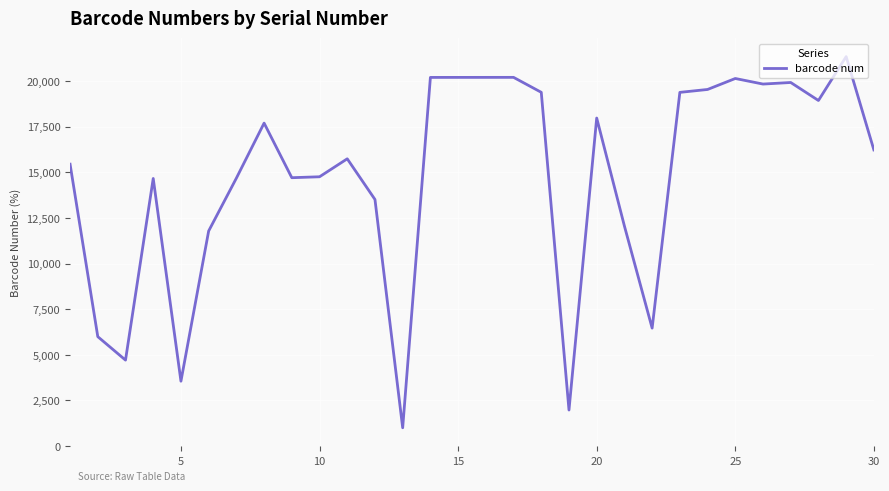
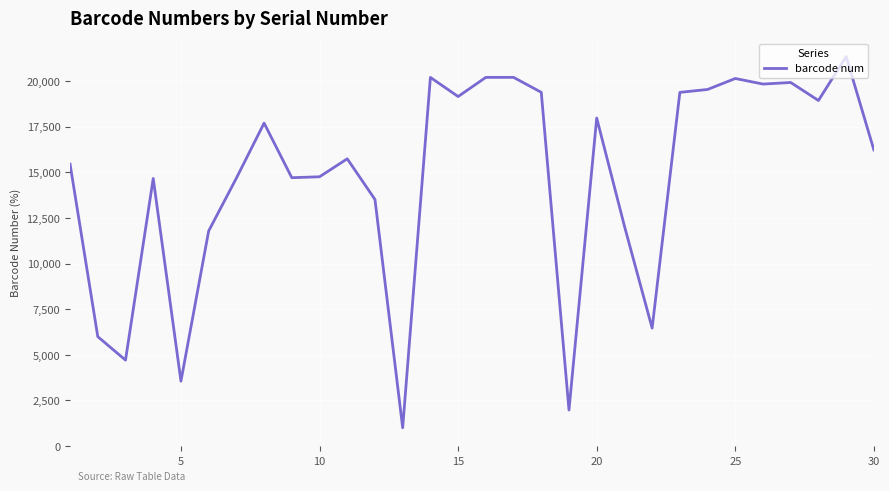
15: 20,200 -> 19,100
